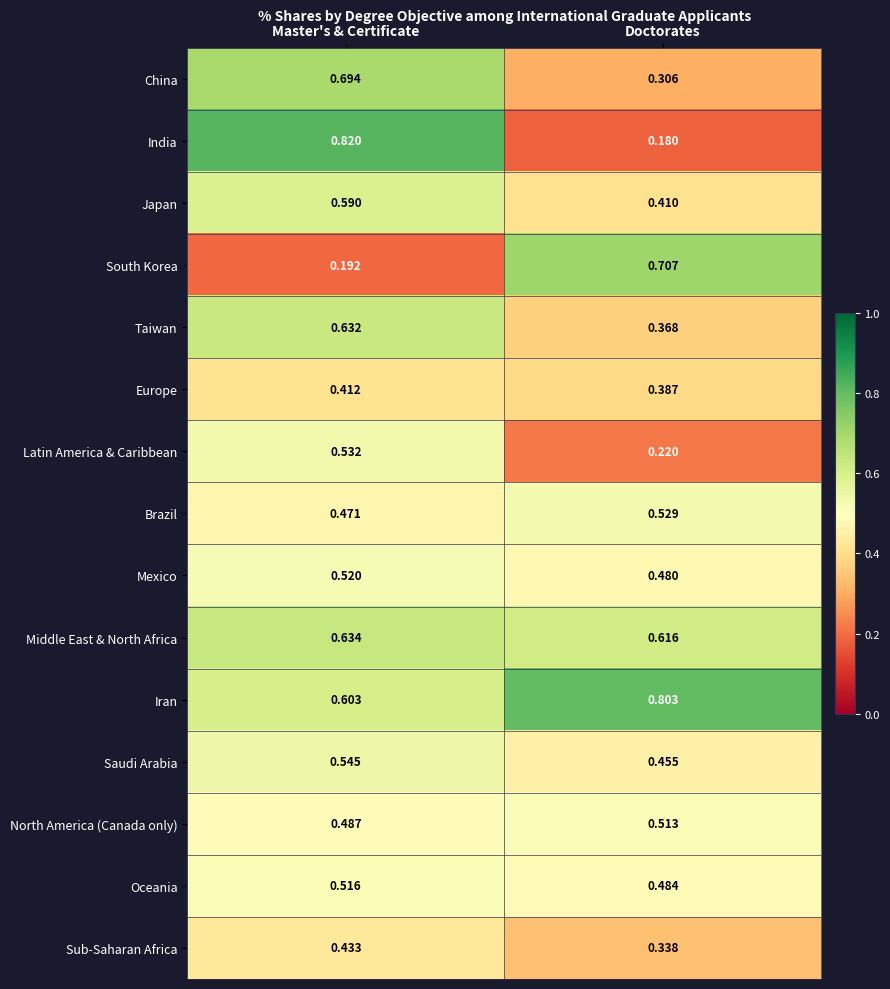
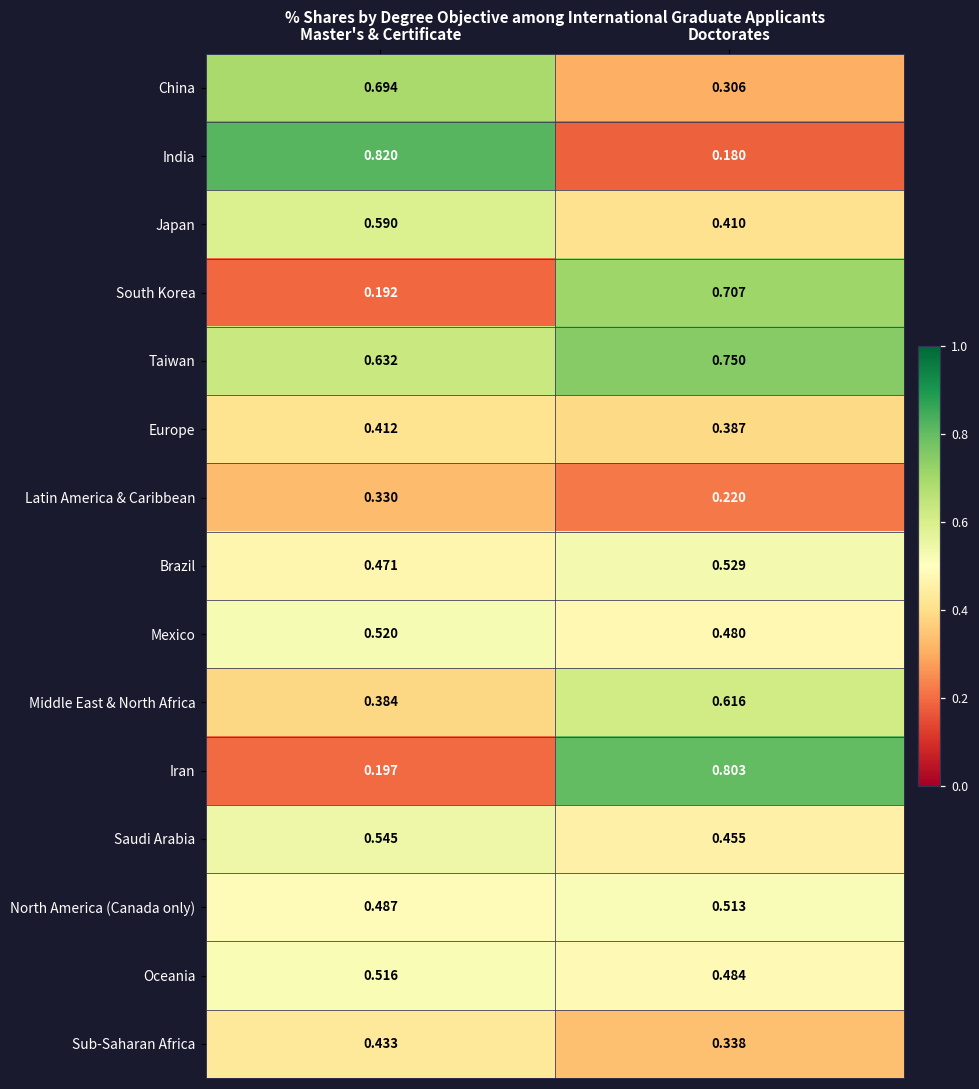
Taiwan, Doctorates: 0.368 -> 0.750
Latin America & Caribbean, Master's & Certificate: 0.532 -> 0.330
Middle East & North Africa, Master's & Certificate: 0.634 -> 0.384
Iran, Master's & Certificate: 0.603 -> 0.197
